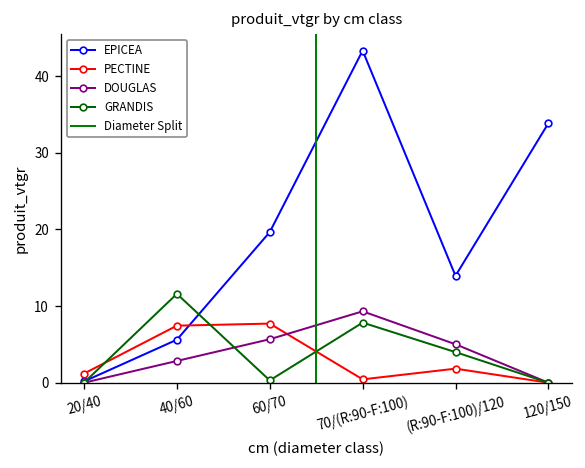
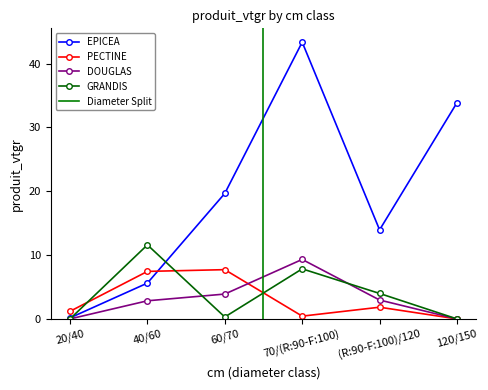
DOUGLAS, 60/70: 6 -> 4
DOUGLAS, (R:90-F:100)/120: 5 -> 3
